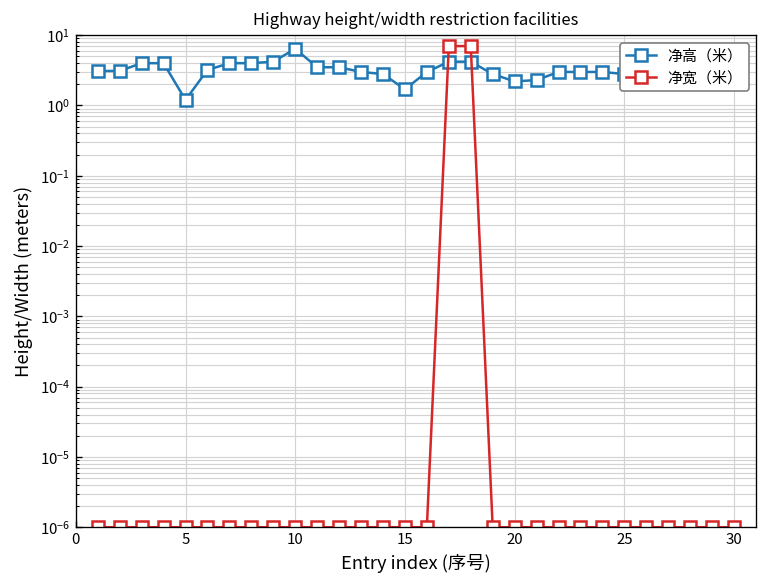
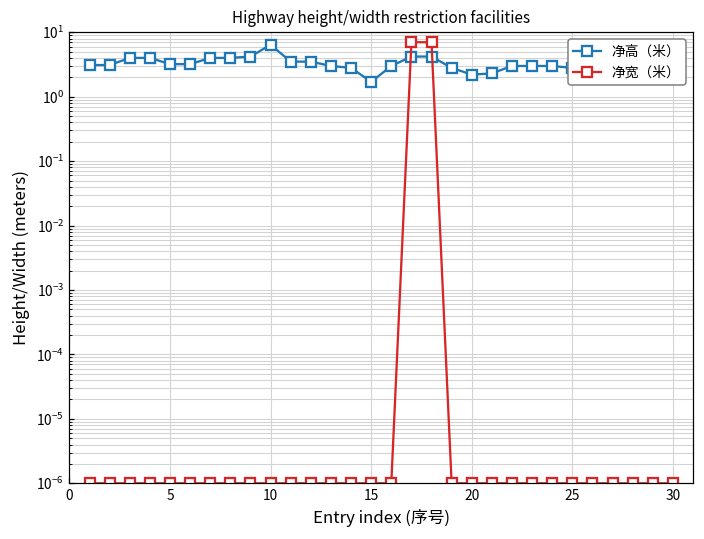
净高（米）, 5: 1.2 -> 3
